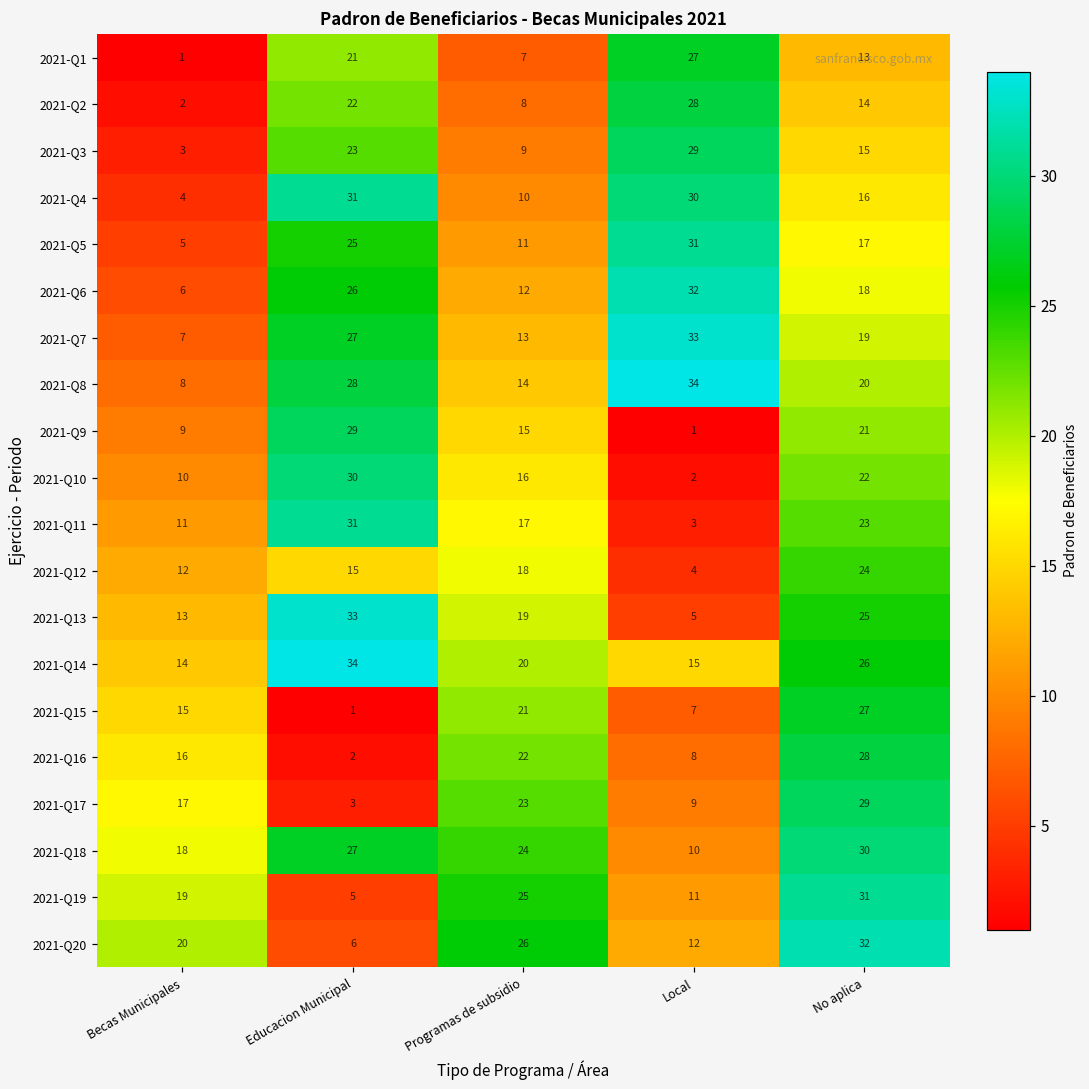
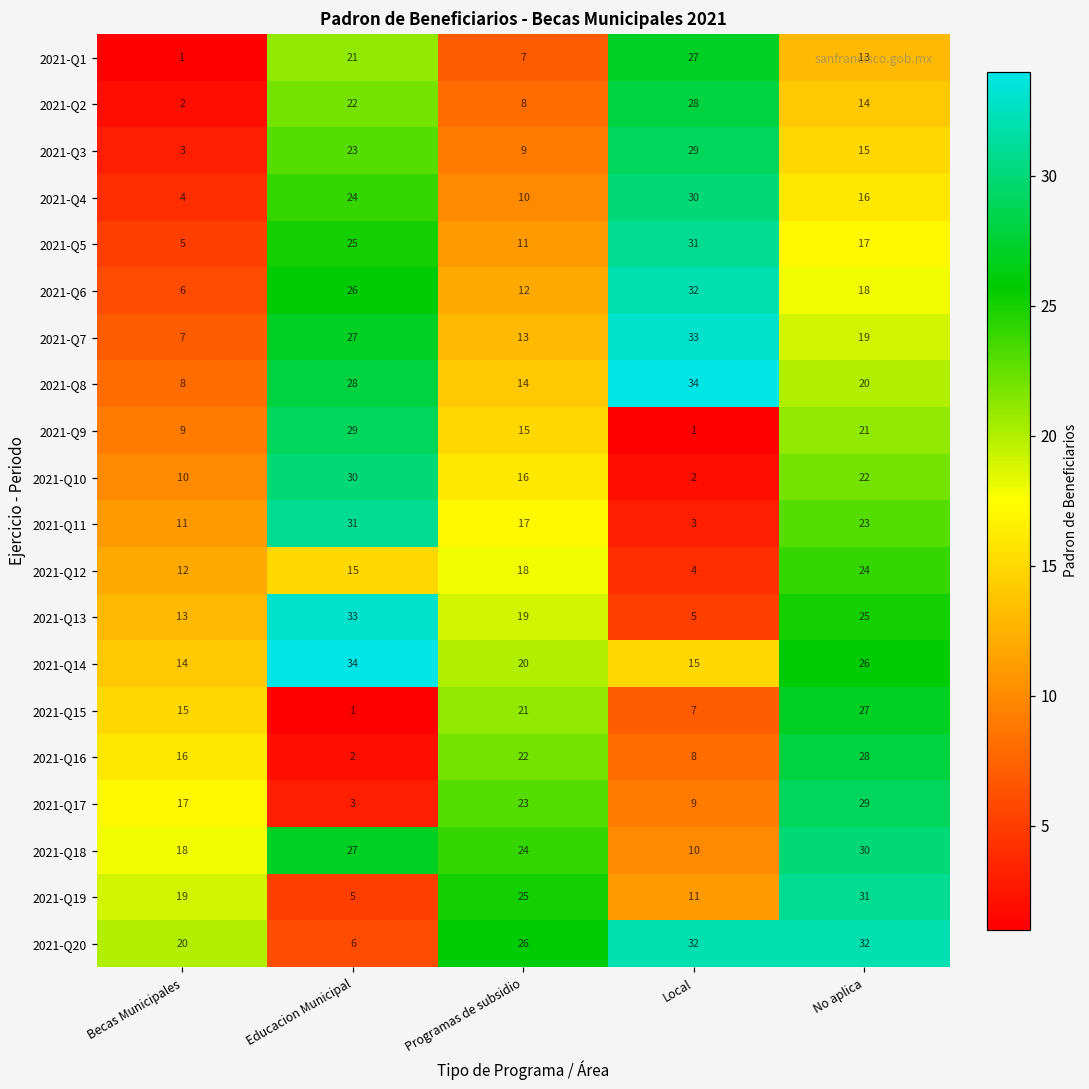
2021-Q4, Educacion Municipal: 31 -> 24
2021-Q20, Local: 12 -> 32
